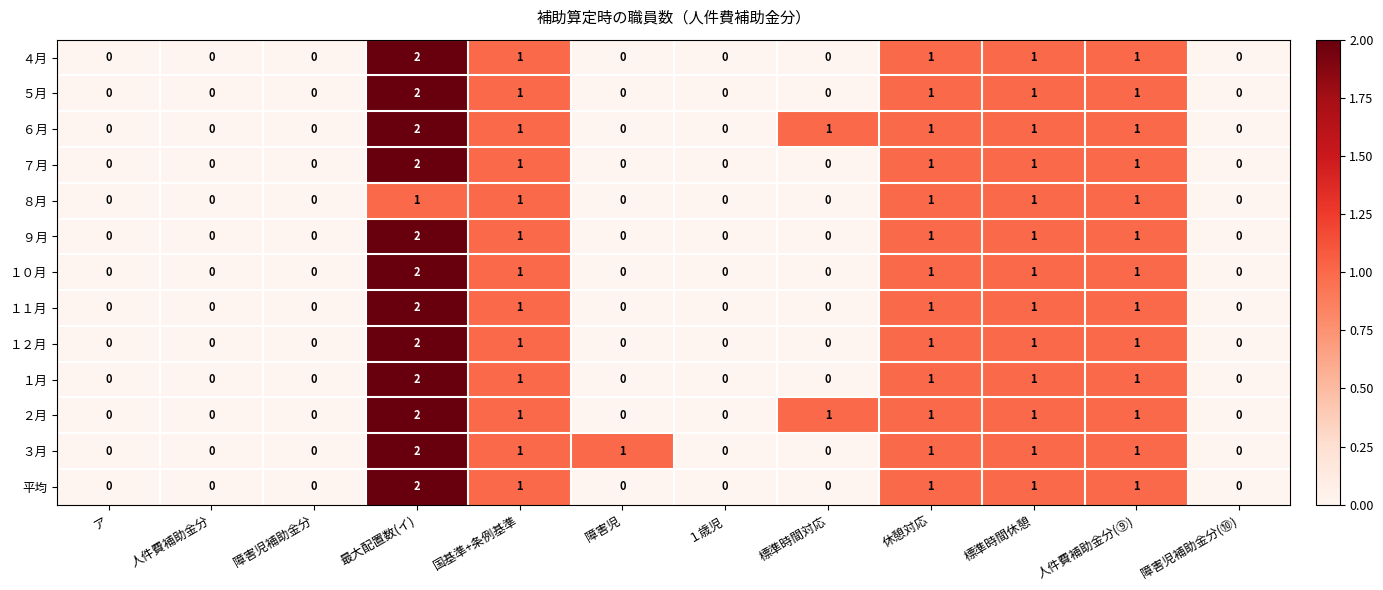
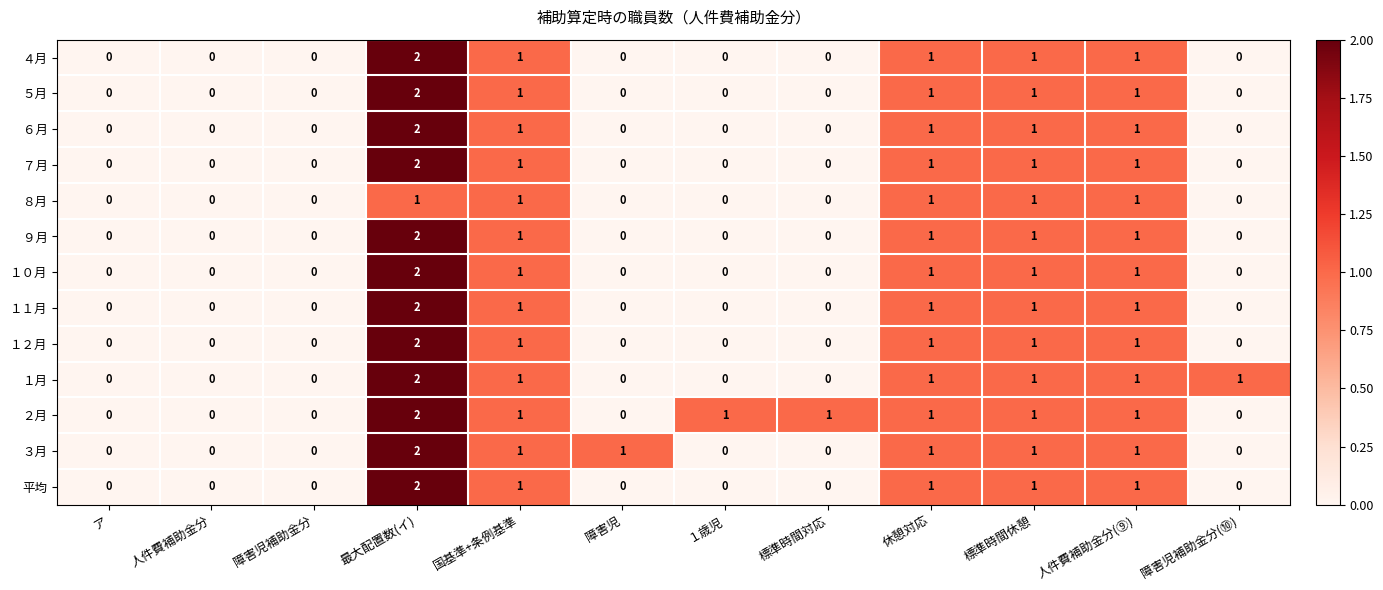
６月, 標準時間対応: 1 -> 0
１月, 障害児補助金分(⑩): 0 -> 1
２月, １歳児: 0 -> 1
